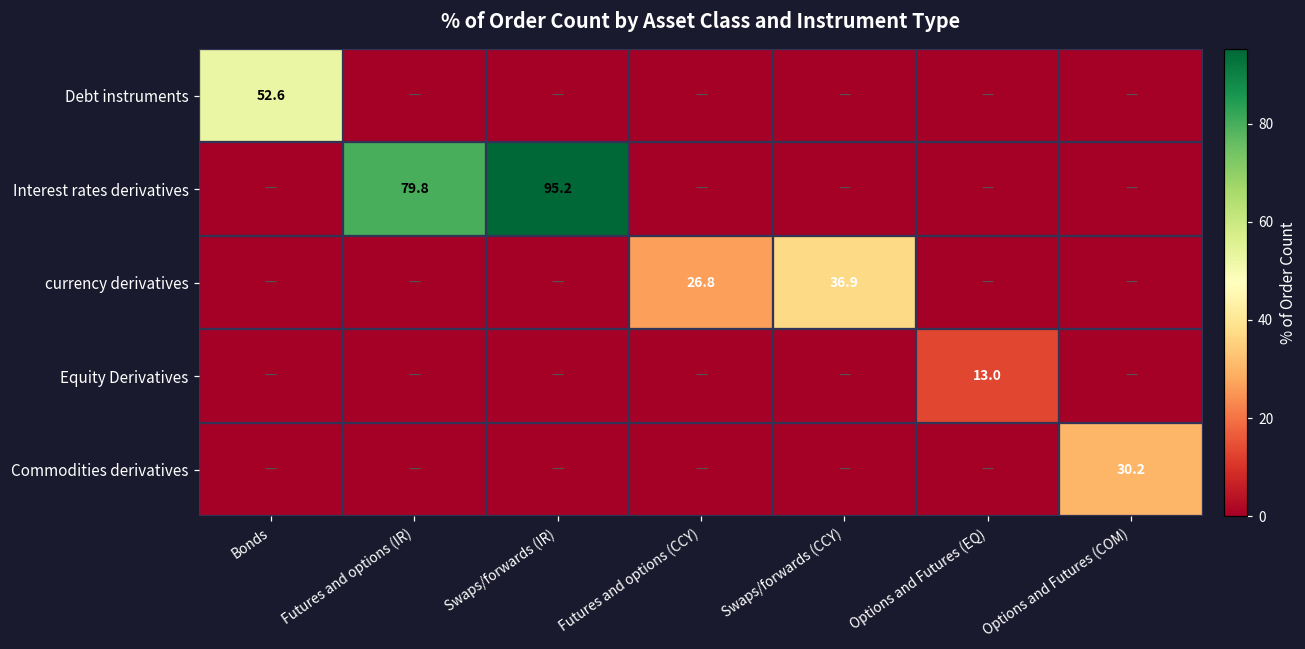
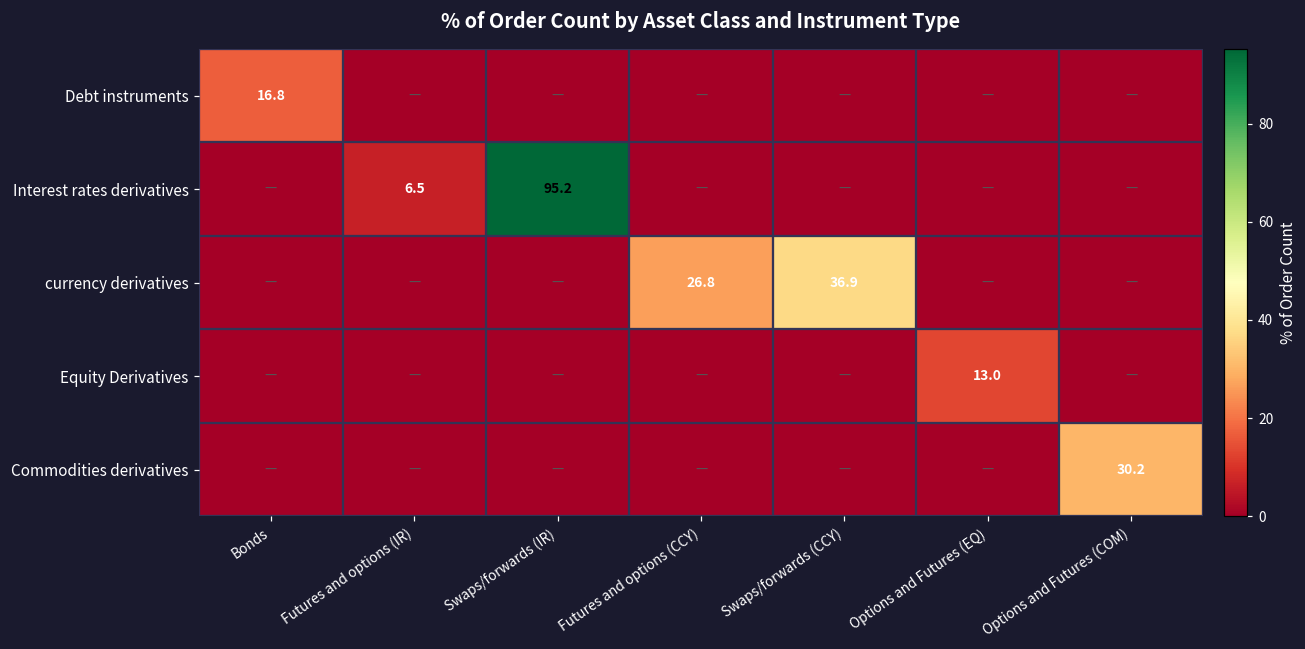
Debt instruments, Bonds: 52.6 -> 16.8
Interest rates derivatives, Futures and options (IR): 79.8 -> 6.5
